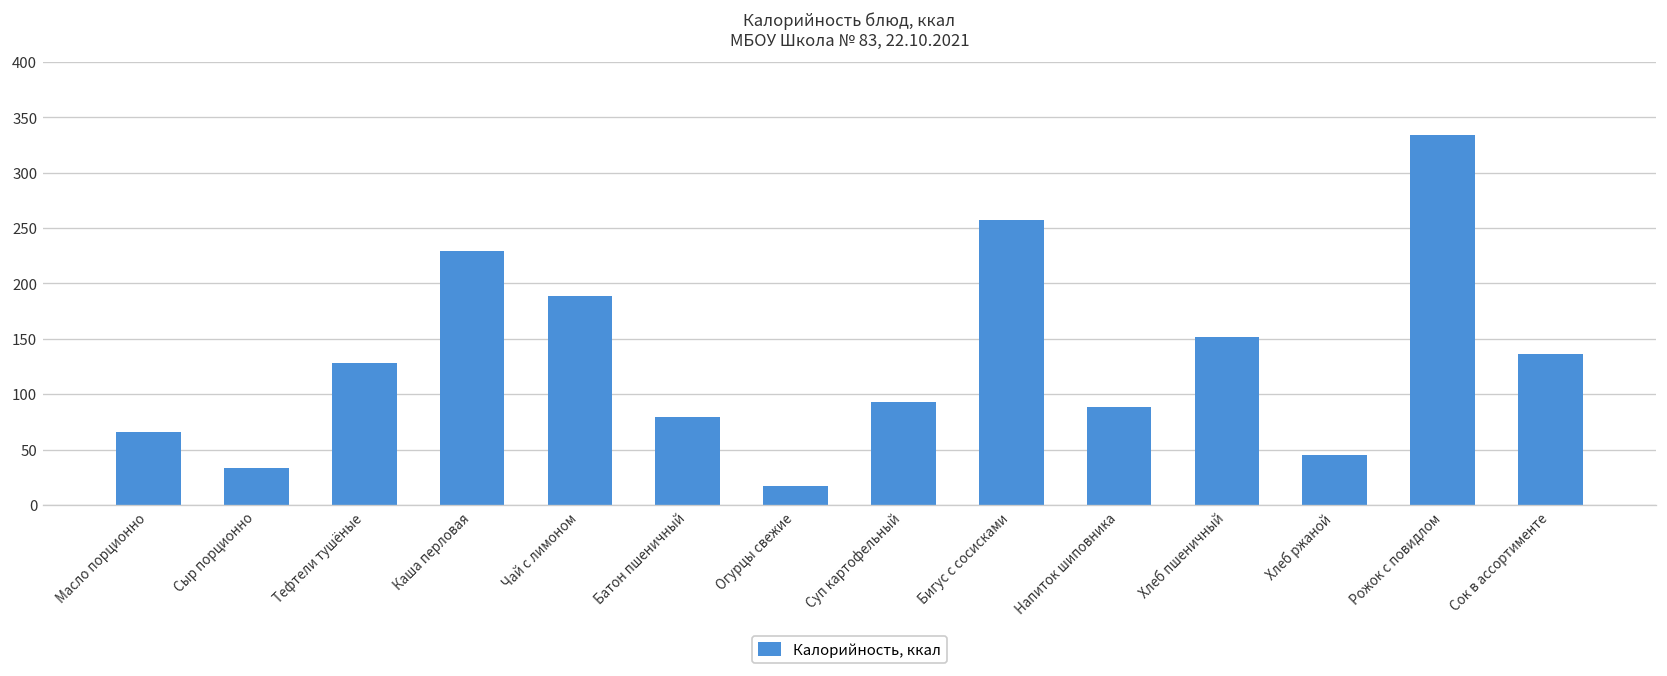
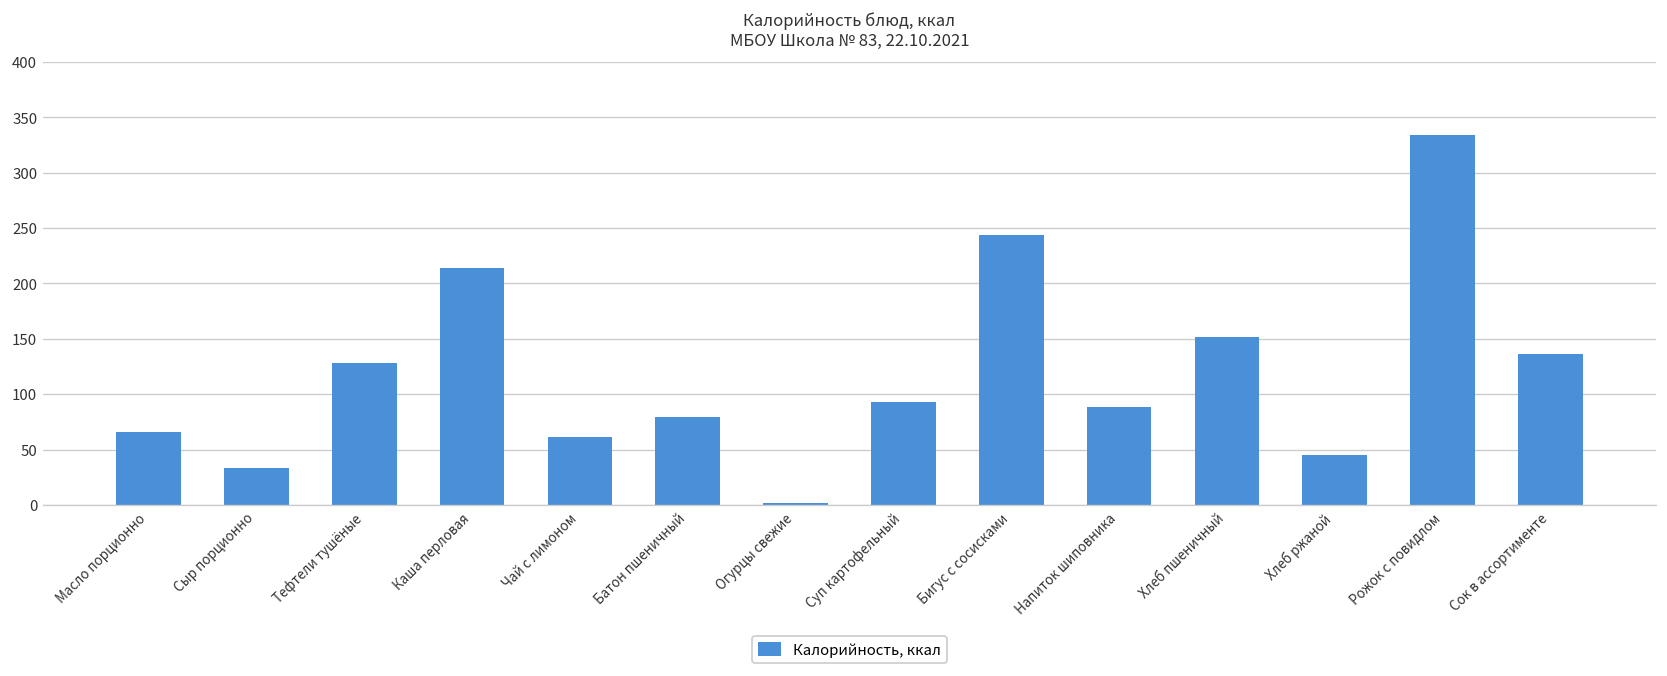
Каша перловая: 230 -> 210
Чай с лимоном: 190 -> 60
Огурцы свежие: 20 -> 0
Бигус с сосисками: 260 -> 240
